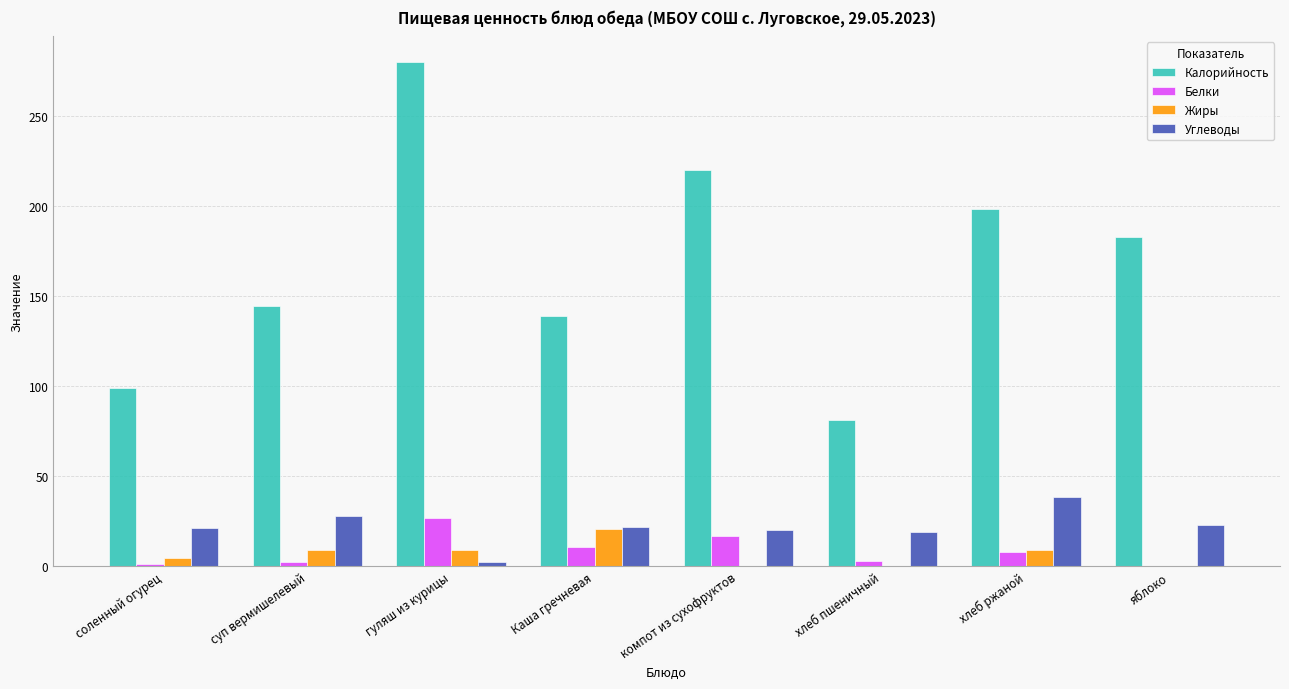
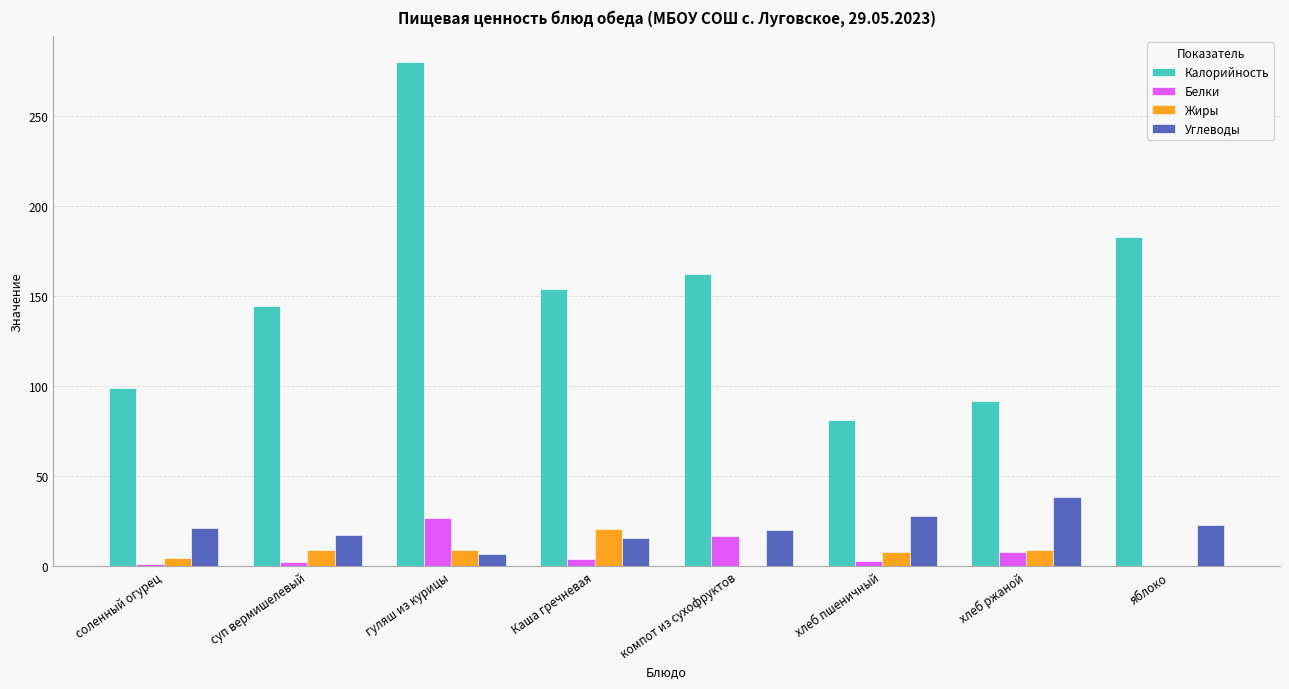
Углеводы, суп вермишелевый: 28 -> 17
Углеводы, гуляш из курицы: 2 -> 7
Калорийность, Каша гречневая: 139 -> 154
Белки, Каша гречневая: 11 -> 4
Углеводы, Каша гречневая: 22 -> 16
Калорийность, компот из сухофруктов: 220 -> 162
Жиры, хлеб пшеничный: 0 -> 8
Углеводы, хлеб пшеничный: 19 -> 28
Калорийность, хлеб ржаной: 198 -> 92
